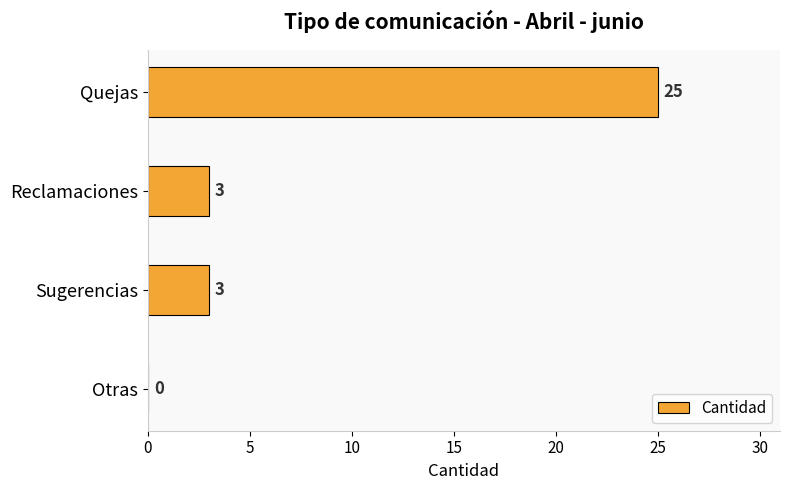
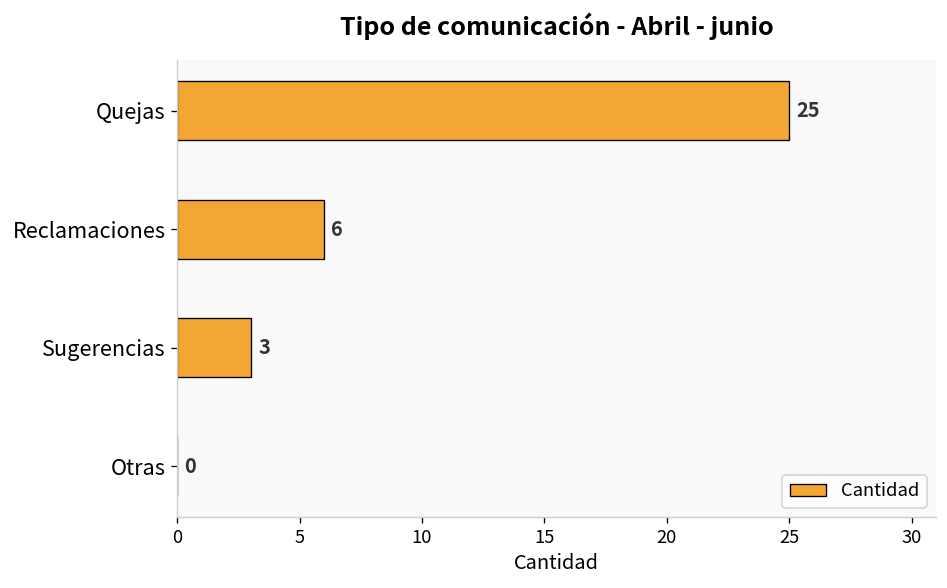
Reclamaciones: 3 -> 6
